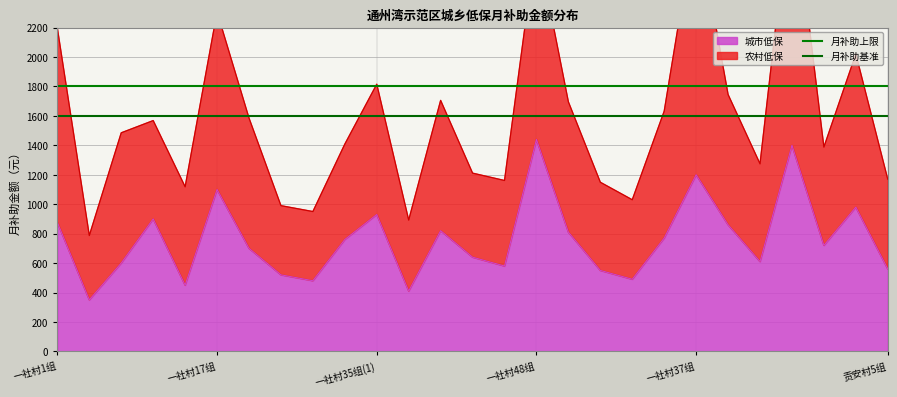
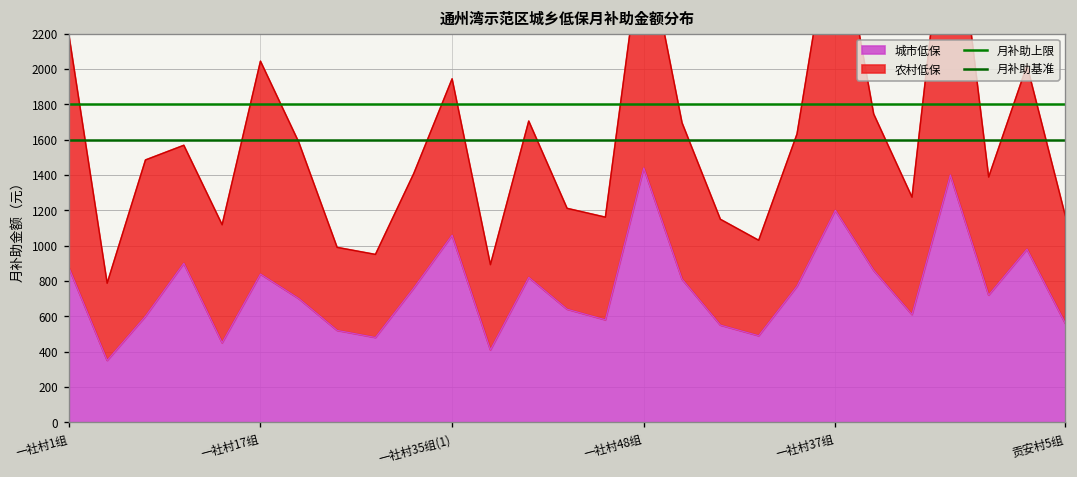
城市低保, 一社村17组: 1100 -> 840
城市低保, 一社村35组(1): 930 -> 1060
